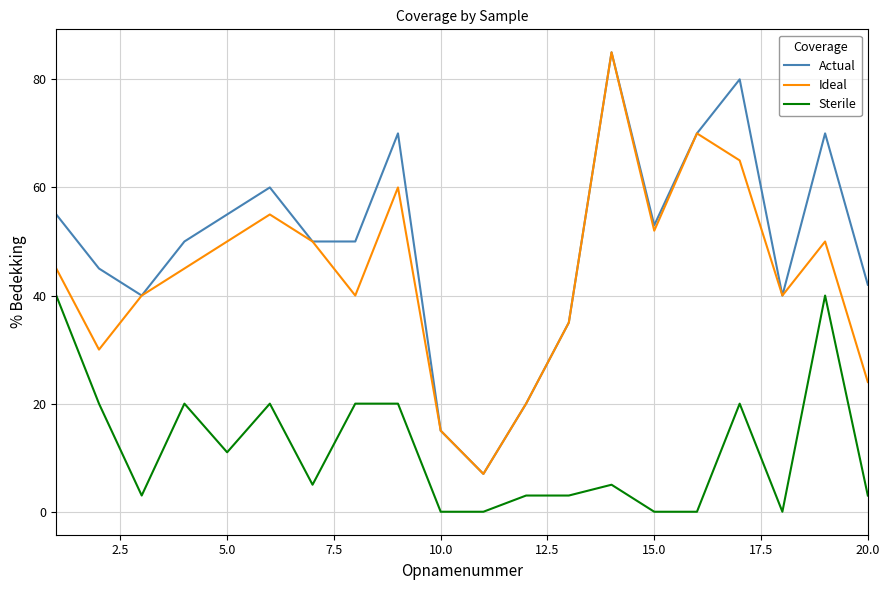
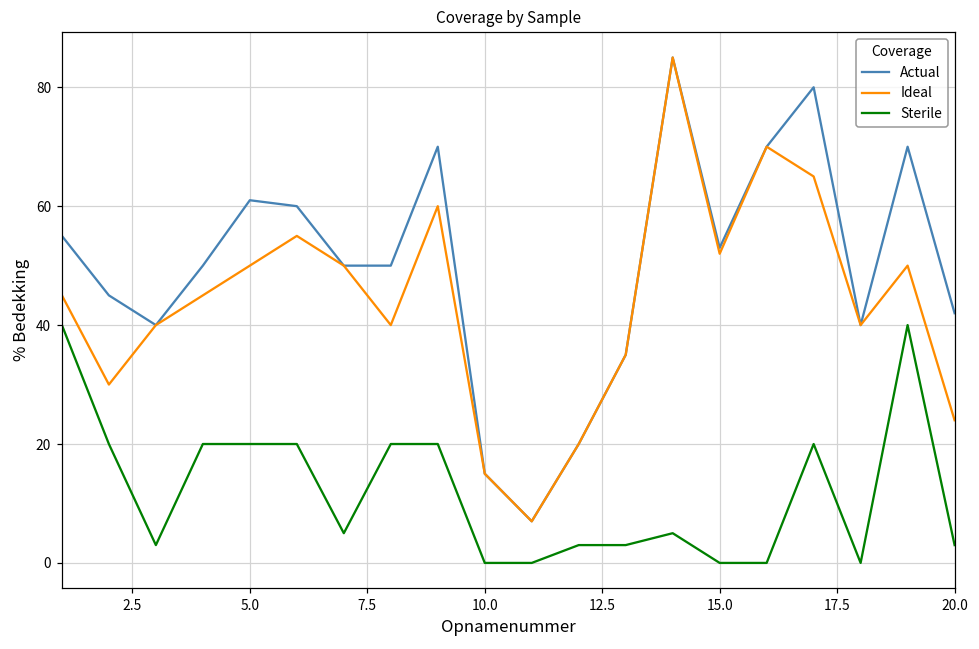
Actual, 5.0: 55 -> 61
Sterile, 5.0: 11 -> 20
